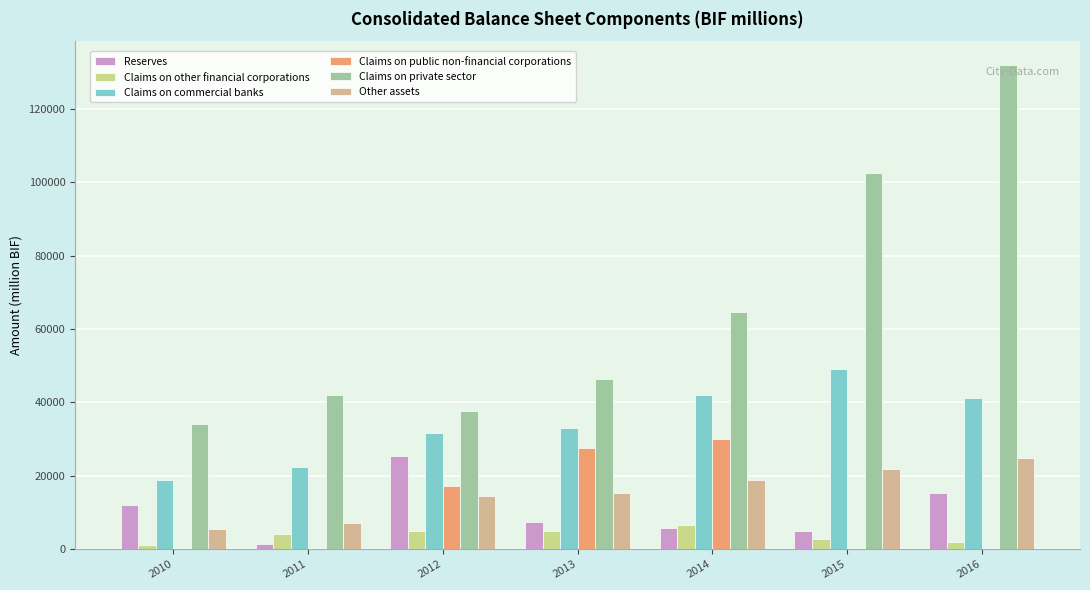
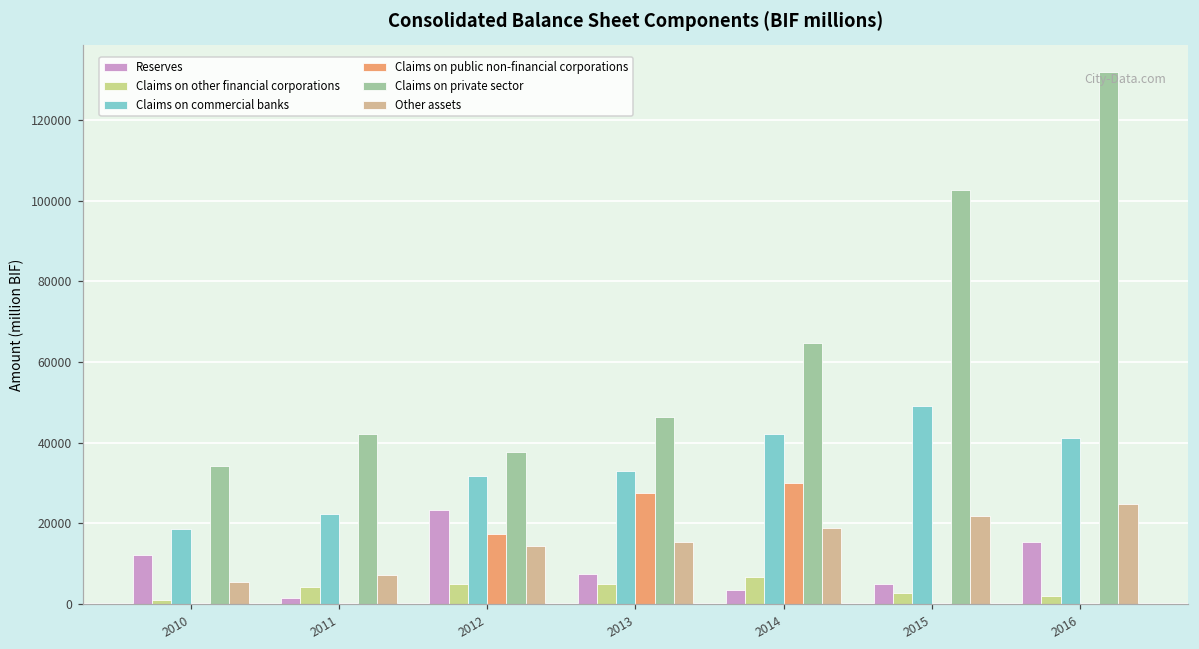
Reserves, 2012: 26000 -> 23000
Reserves, 2014: 6000 -> 3000
